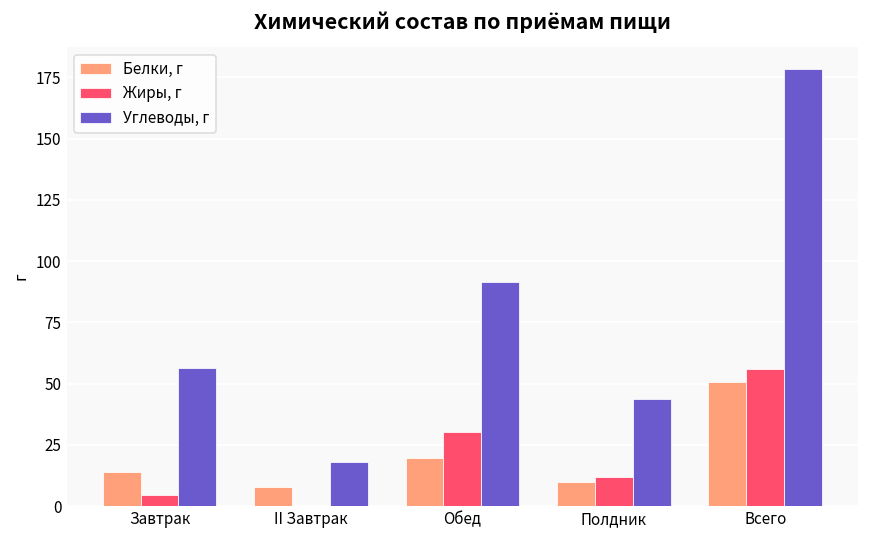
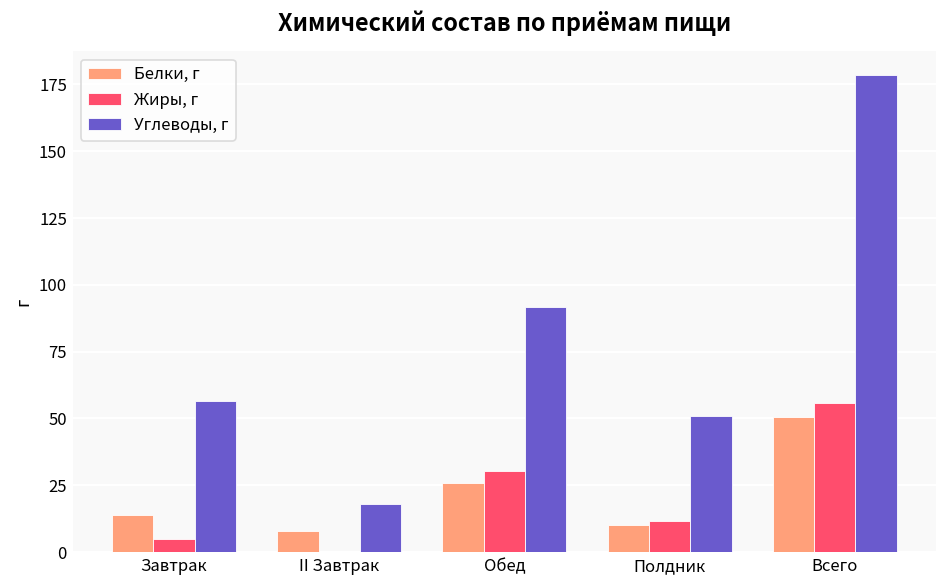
Белки, г, Обед: 20 -> 26
Углеводы, г, Полдник: 44 -> 51
